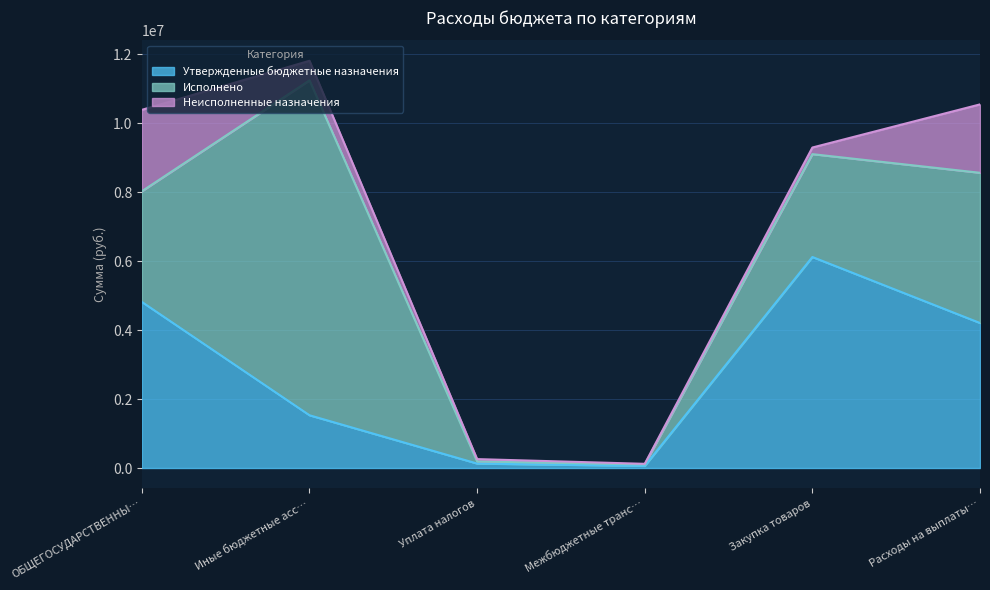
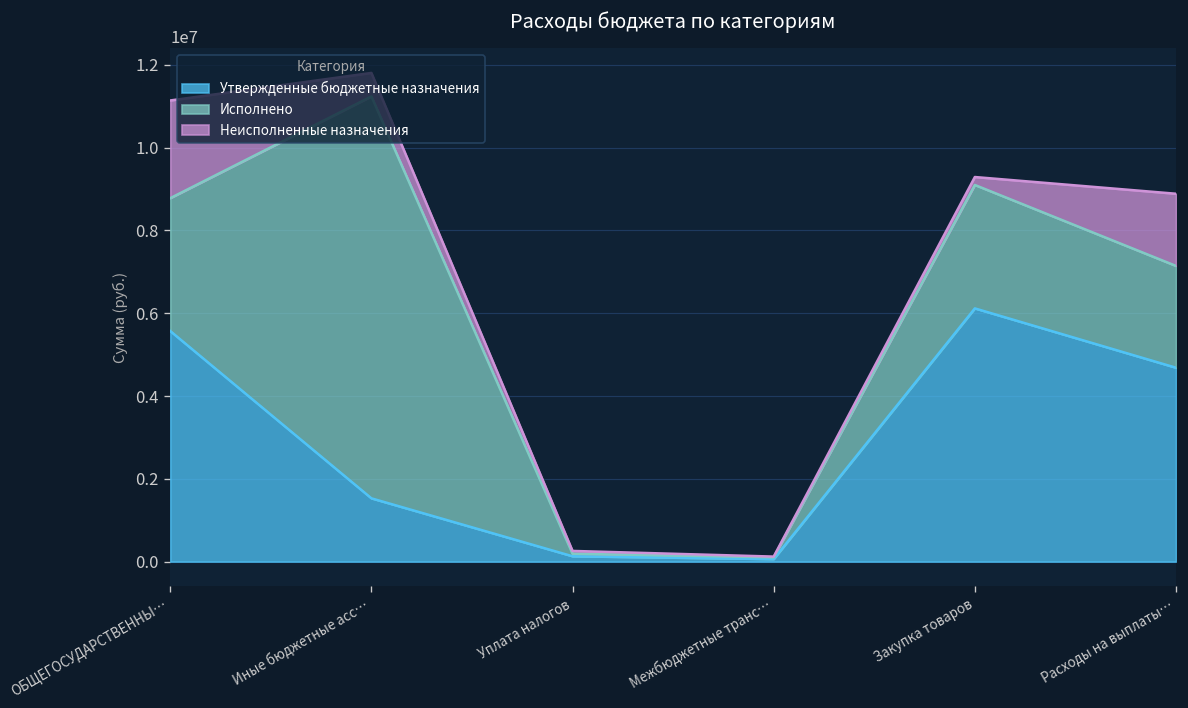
Утвержденные бюджетные назначения, ОБЩЕГОСУДАРСТВЕННЫ…: 4800000 -> 5600000
Утвержденные бюджетные назначения, Расходы на выплаты…: 4200000 -> 4700000
Исполнено, Расходы на выплаты…: 4400000 -> 2500000
Неисполненные назначения, Расходы на выплаты…: 2000000 -> 1700000
